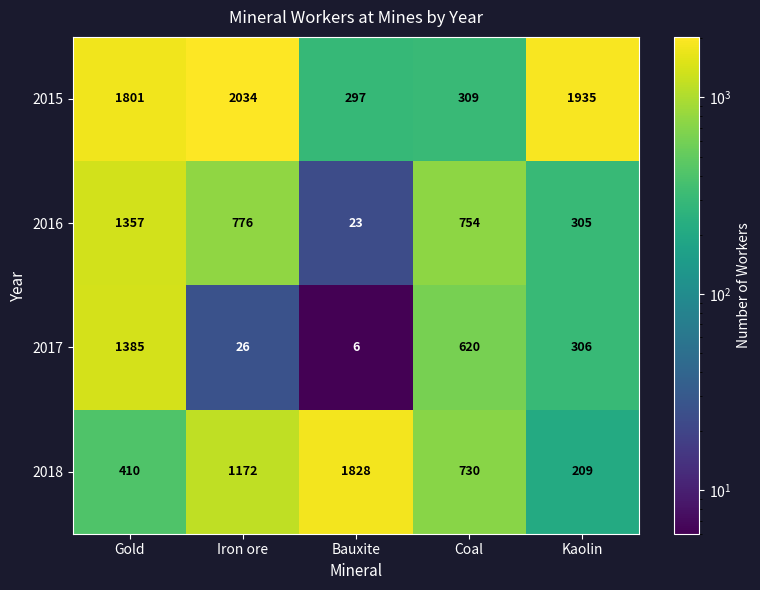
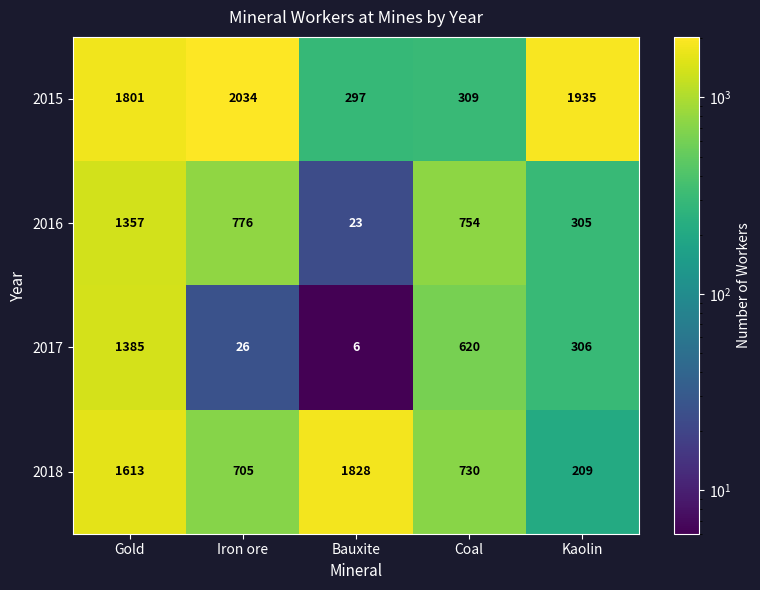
2018, Gold: 410 -> 1613
2018, Iron ore: 1172 -> 705
